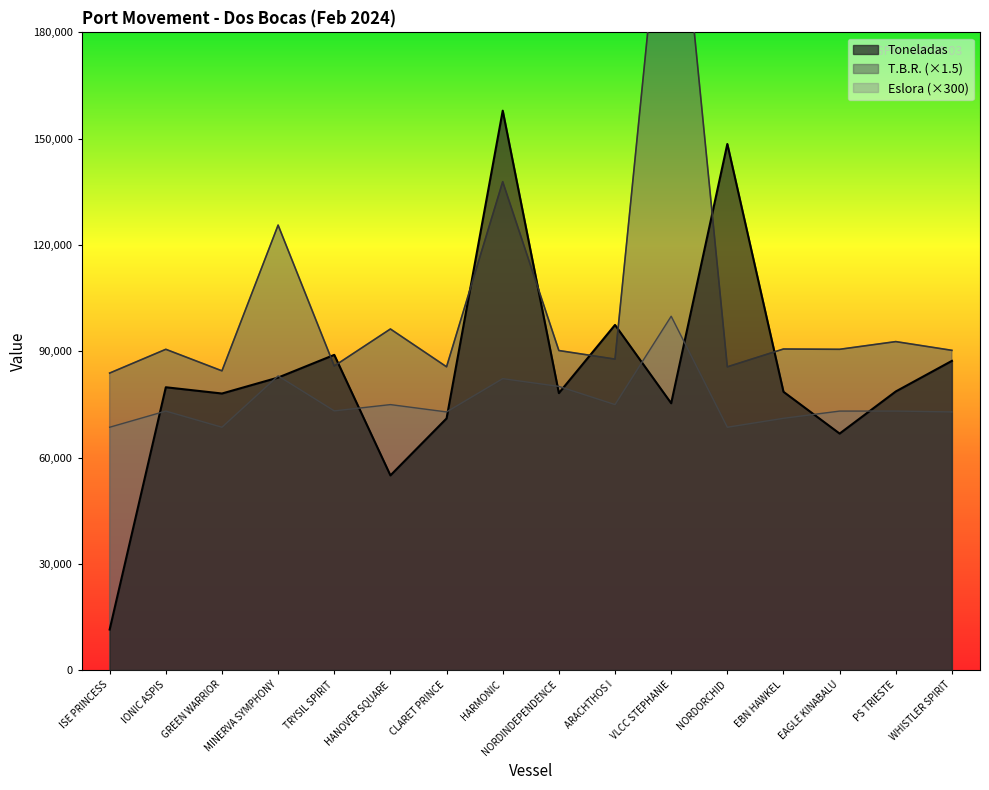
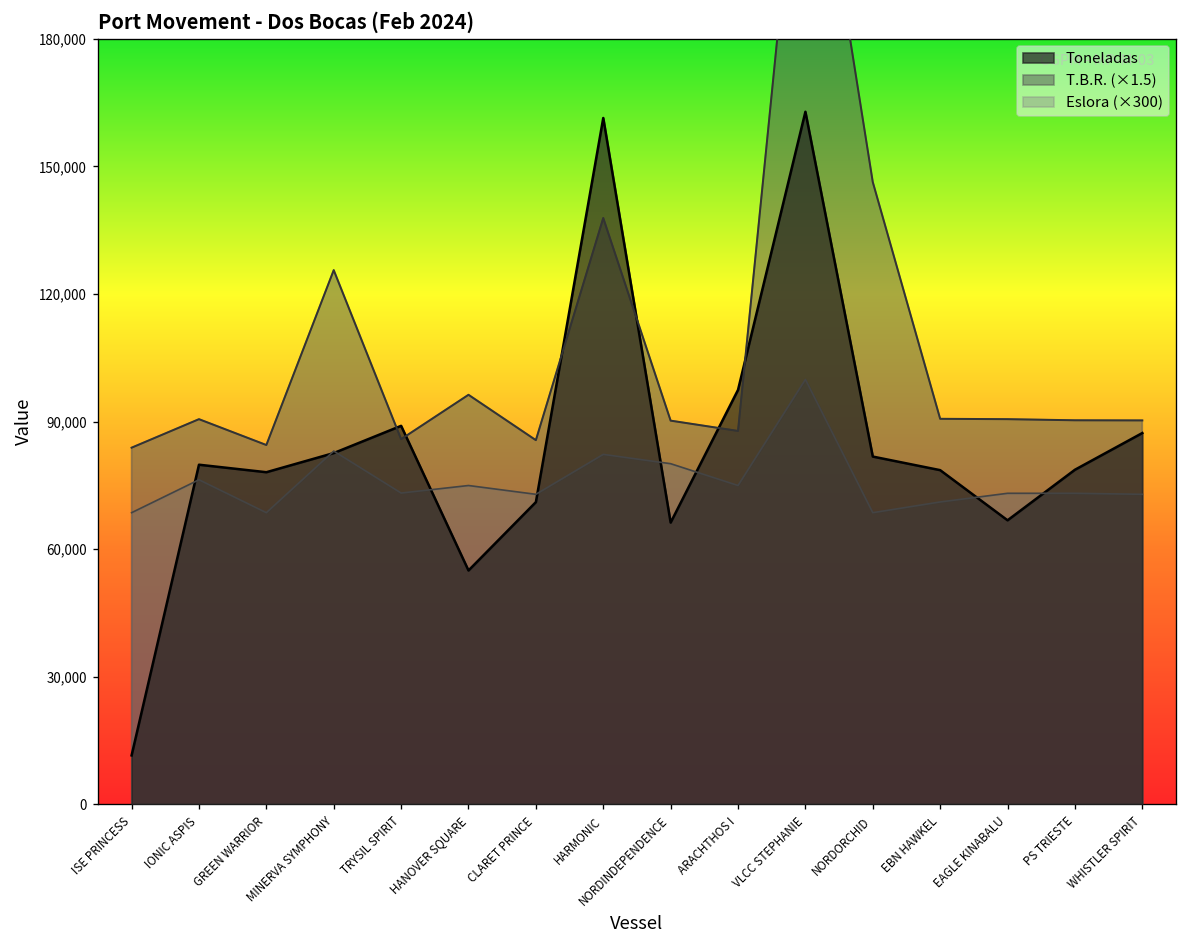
Eslora (×300), IONIC ASPIS: 73,000 -> 76,000
Toneladas, HARMONIC: 158,000 -> 161,000
Toneladas, NORDINDEPENDENCE: 78,000 -> 66,000
Toneladas, VLCC STEPHANIE: 75,000 -> 163,000
Toneladas, NORDORCHID: 149,000 -> 82,000
T.B.R. (×1.5), NORDORCHID: 86,000 -> 146,000
T.B.R. (×1.5), PS TRIESTE: 93,000 -> 90,000
